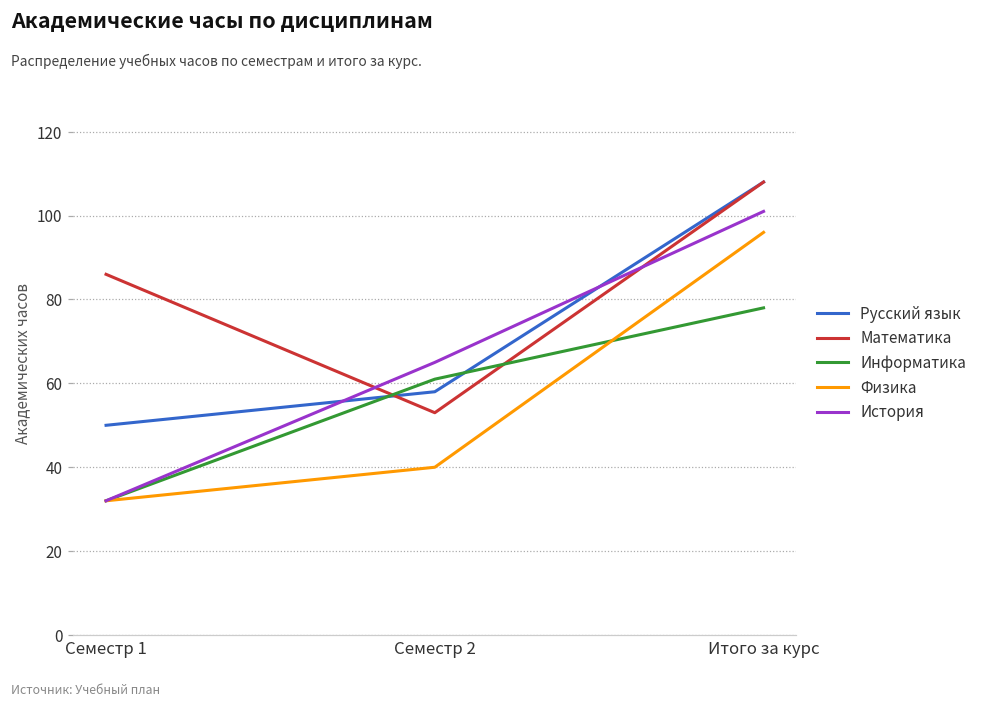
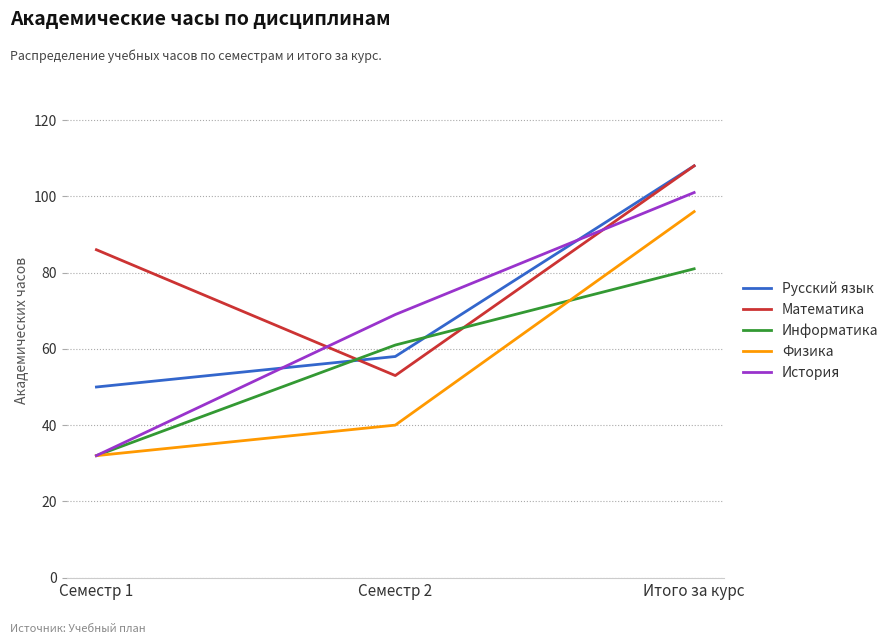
История, Семестр 2: 65 -> 69
Информатика, Итого за курс: 78 -> 81
